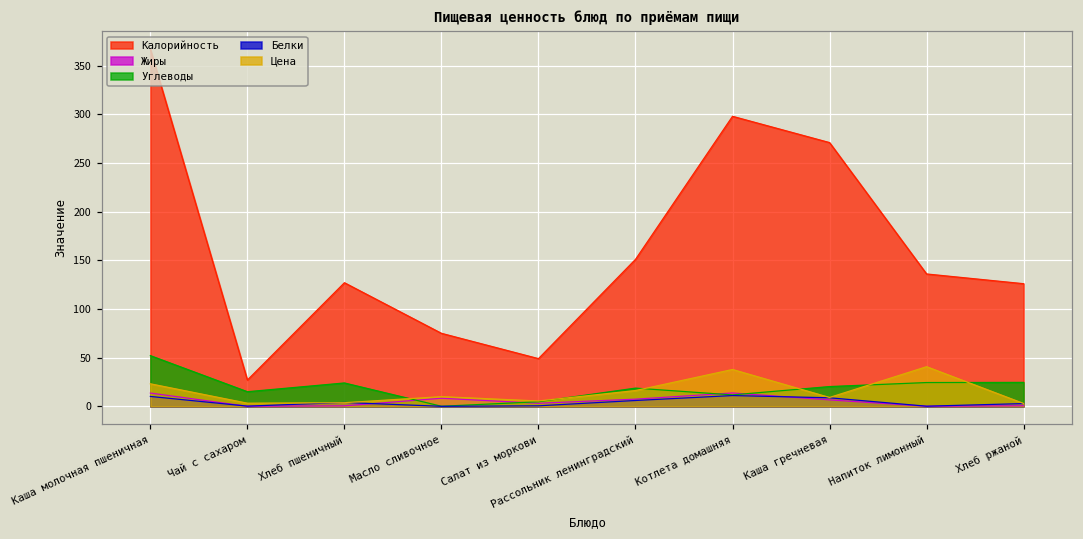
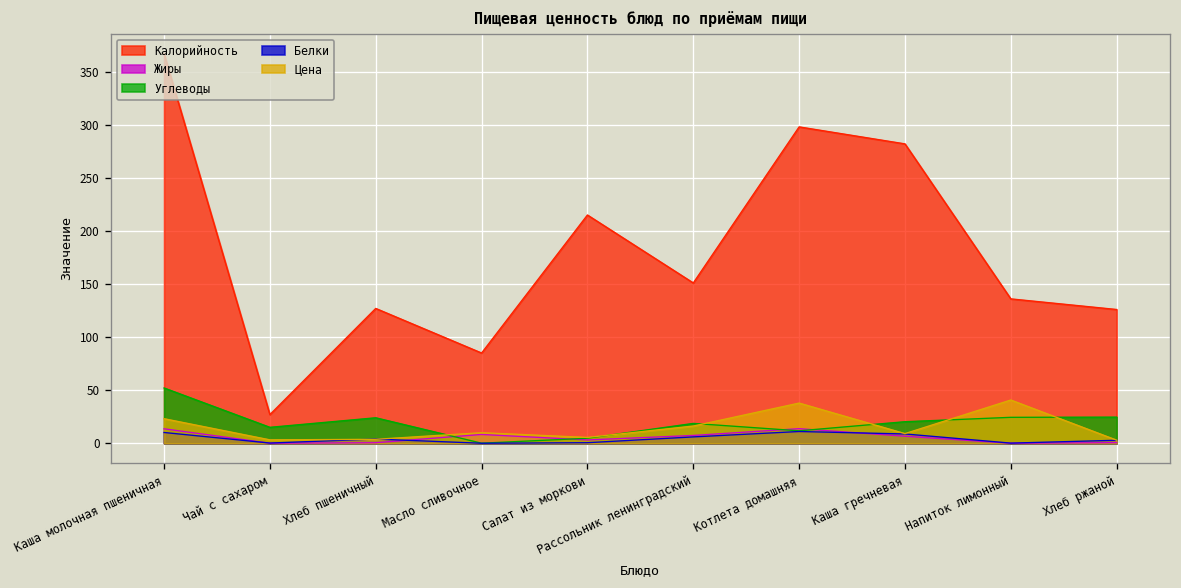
Калорийность, Масло сливочное: 80 -> 90
Калорийность, Салат из моркови: 50 -> 220
Калорийность, Каша гречневая: 270 -> 280
